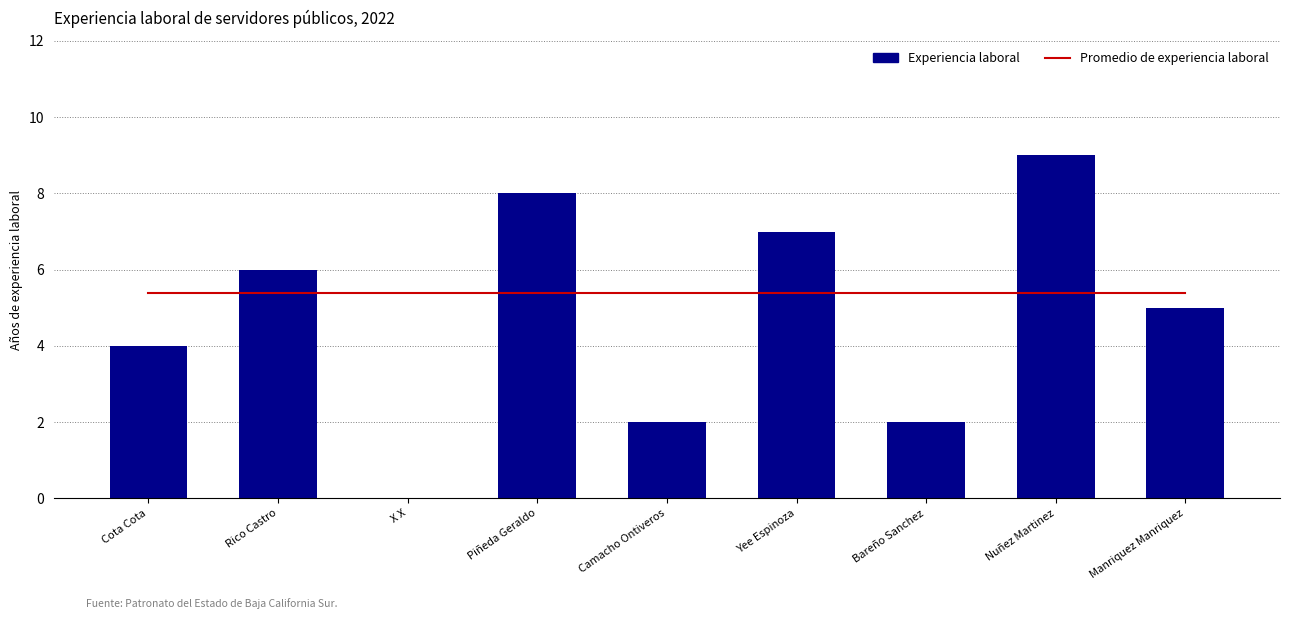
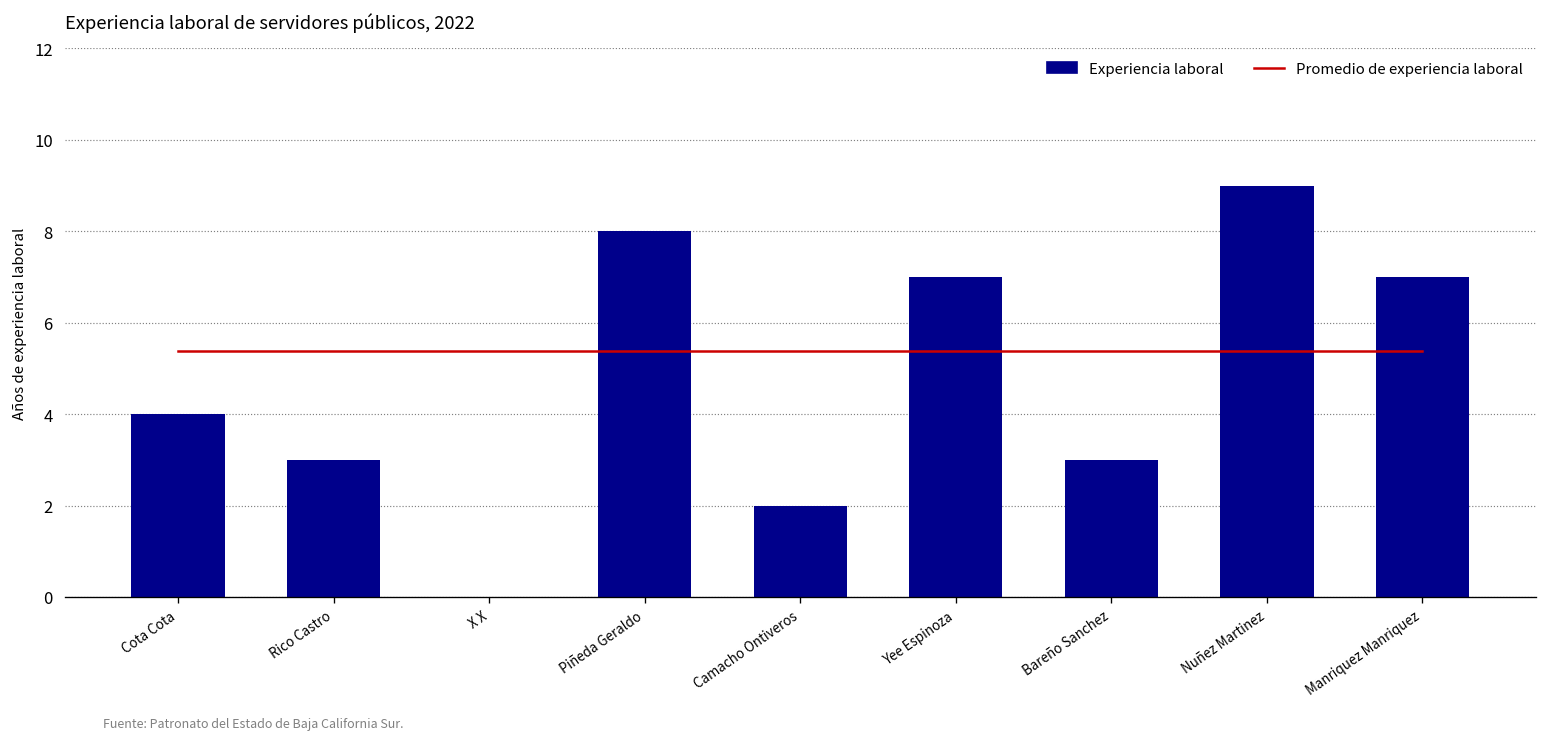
Experiencia laboral, Rico Castro: 6 -> 3
Experiencia laboral, Bareño Sanchez: 2 -> 3
Experiencia laboral, Manriquez Manriquez: 5 -> 7
